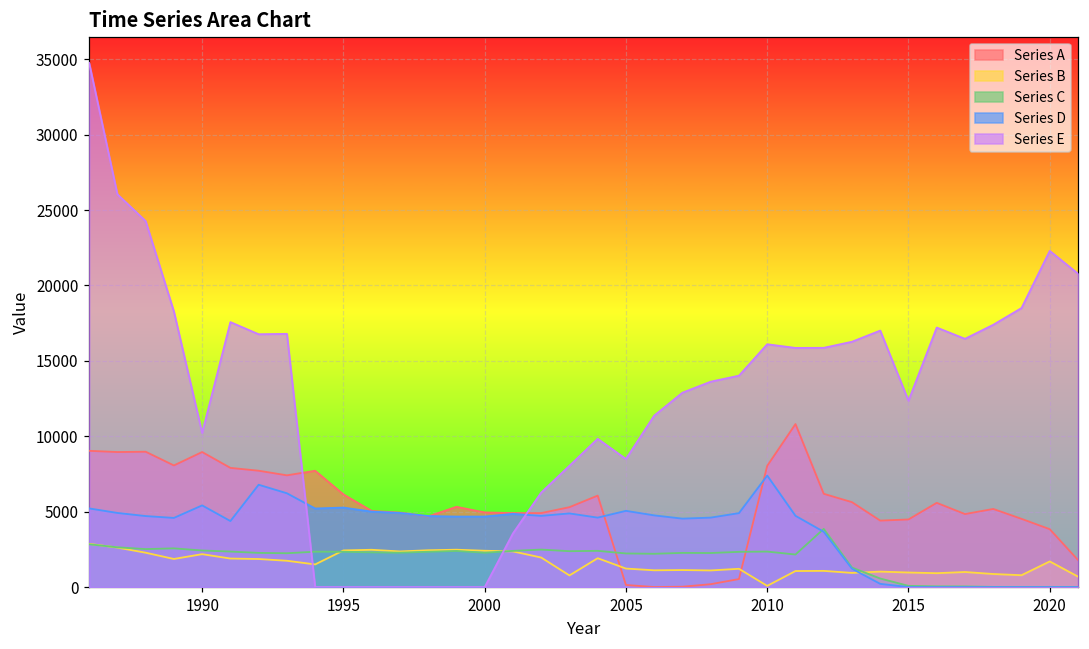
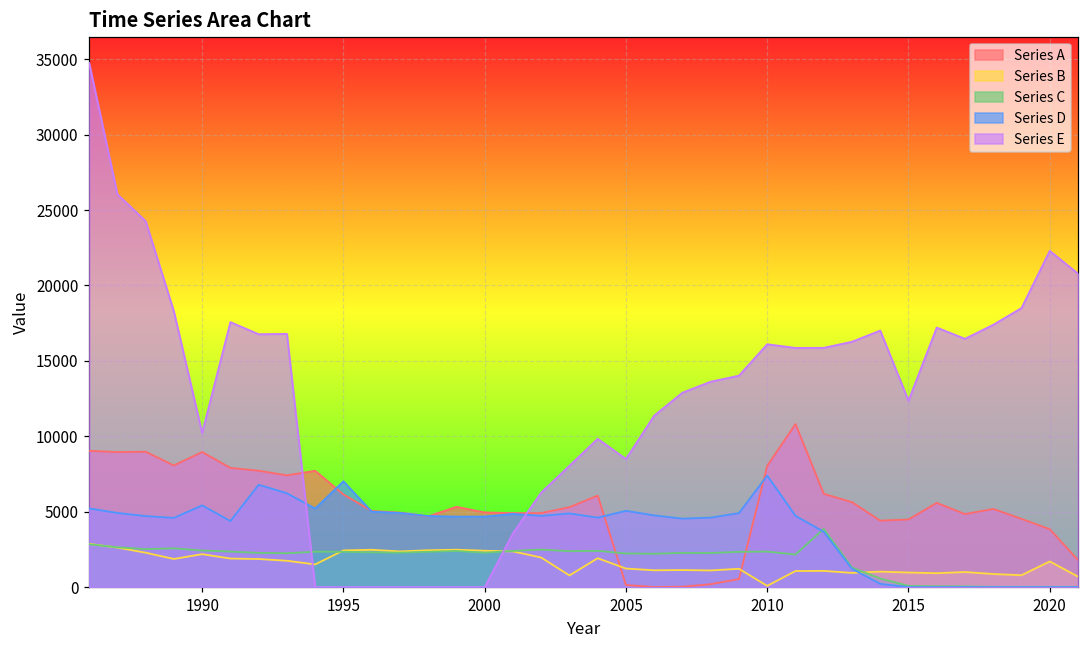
Series D, 1995: 5300 -> 7000
